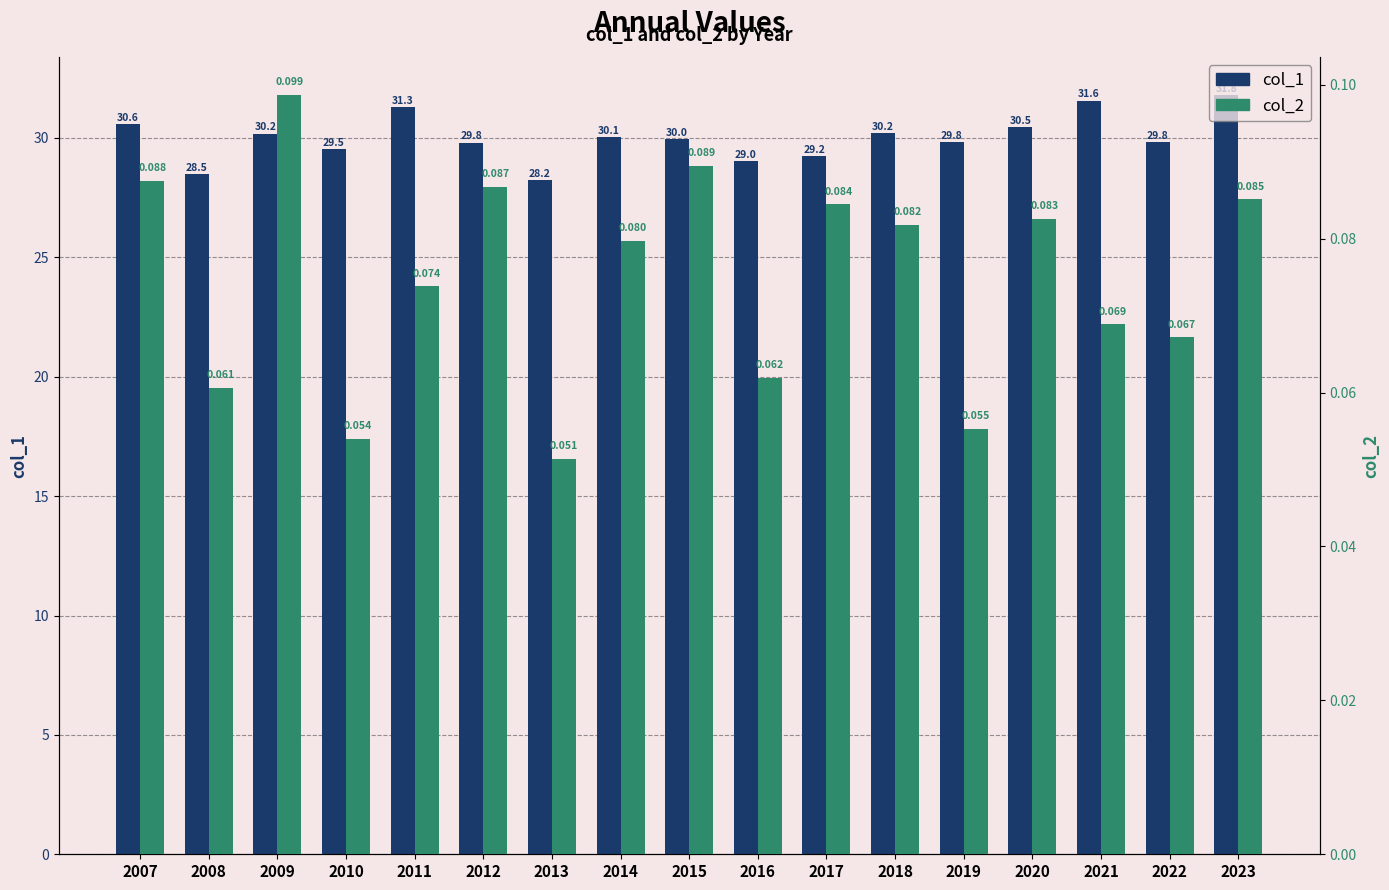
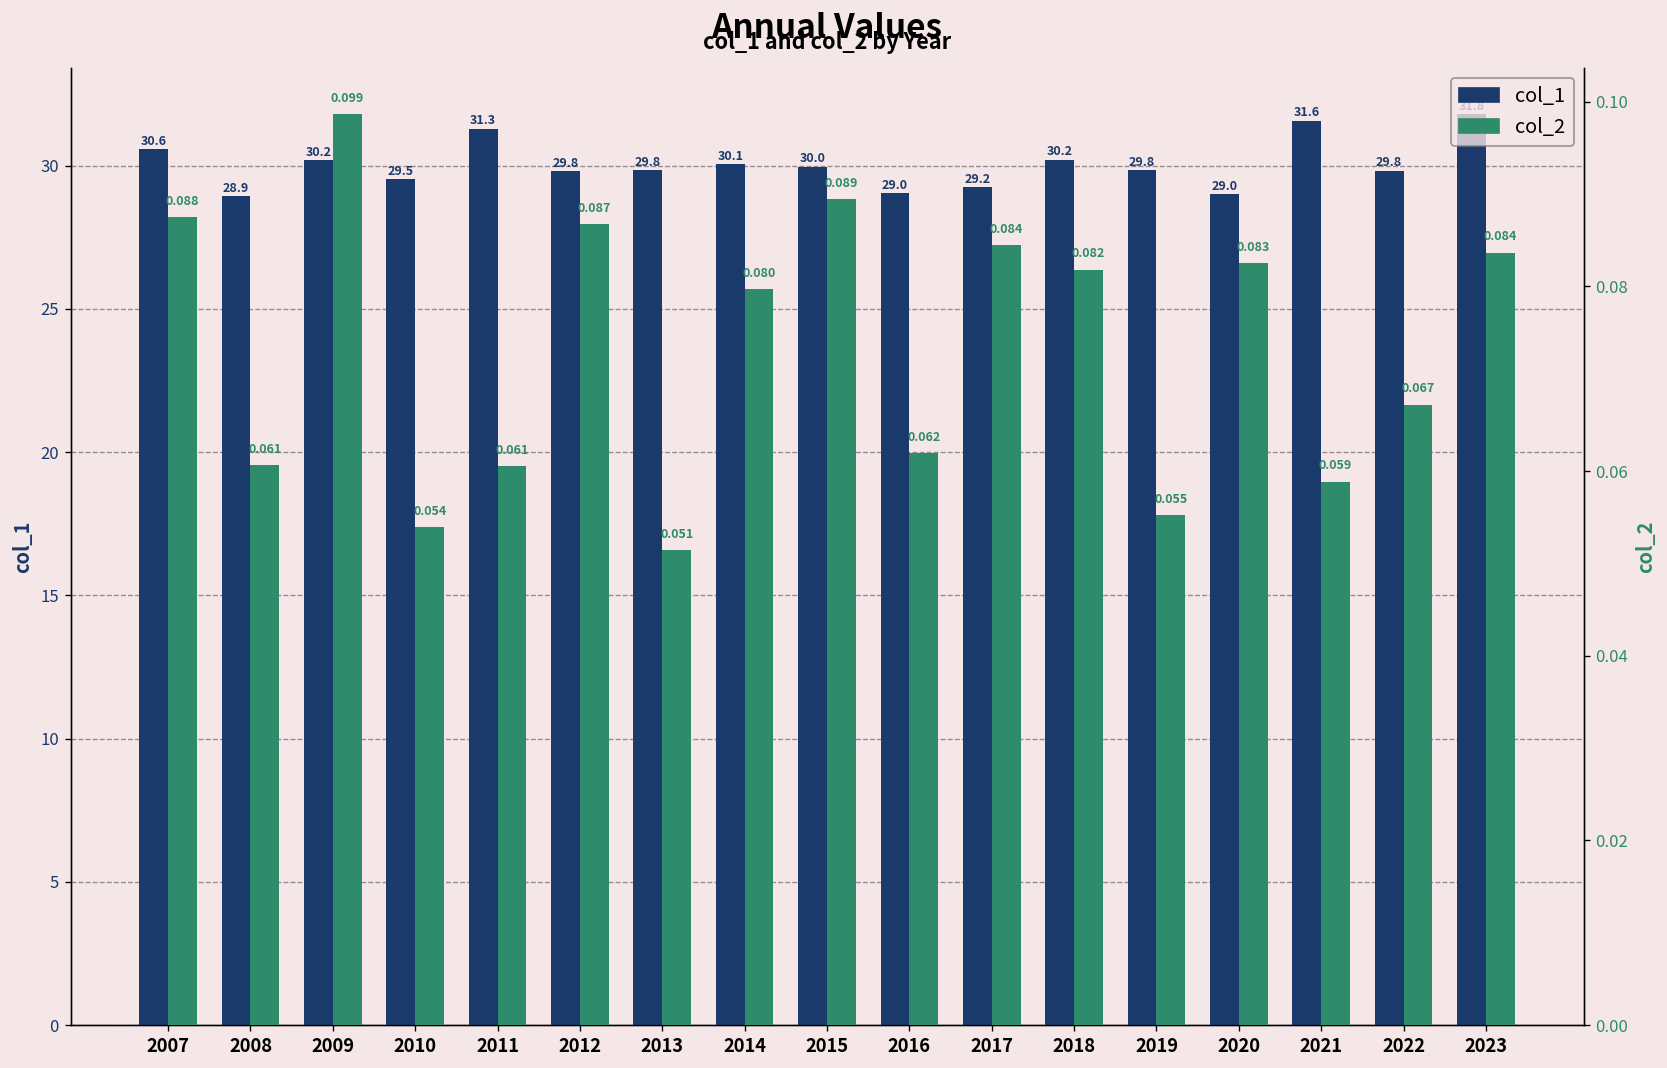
col_1, 2008: 28.5 -> 28.9
col_1, 2013: 28.2 -> 29.8
col_1, 2020: 30.5 -> 29.0
col_2, 2011: 0.074 -> 0.061
col_2, 2021: 0.069 -> 0.059
col_2, 2023: 0.085 -> 0.084
